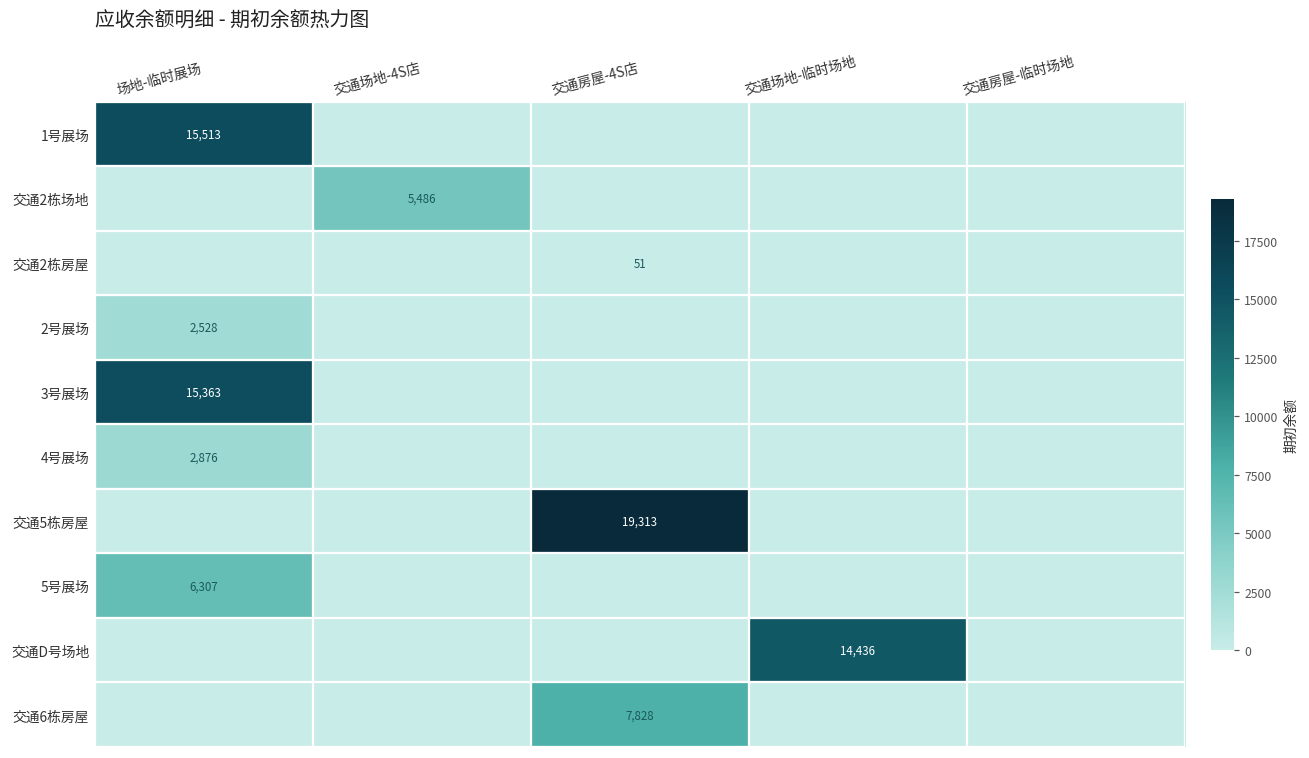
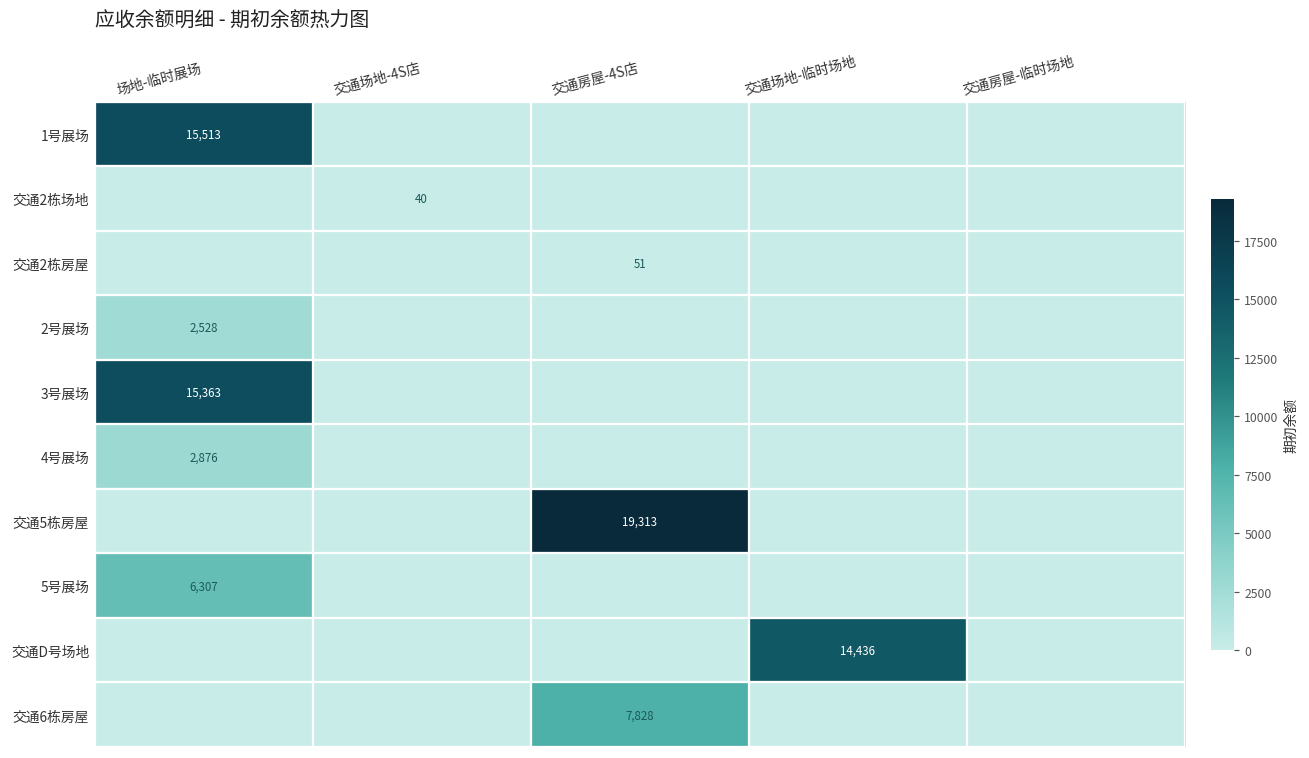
交通2栋场地, 交通场地-4S店: 5,486 -> 40
